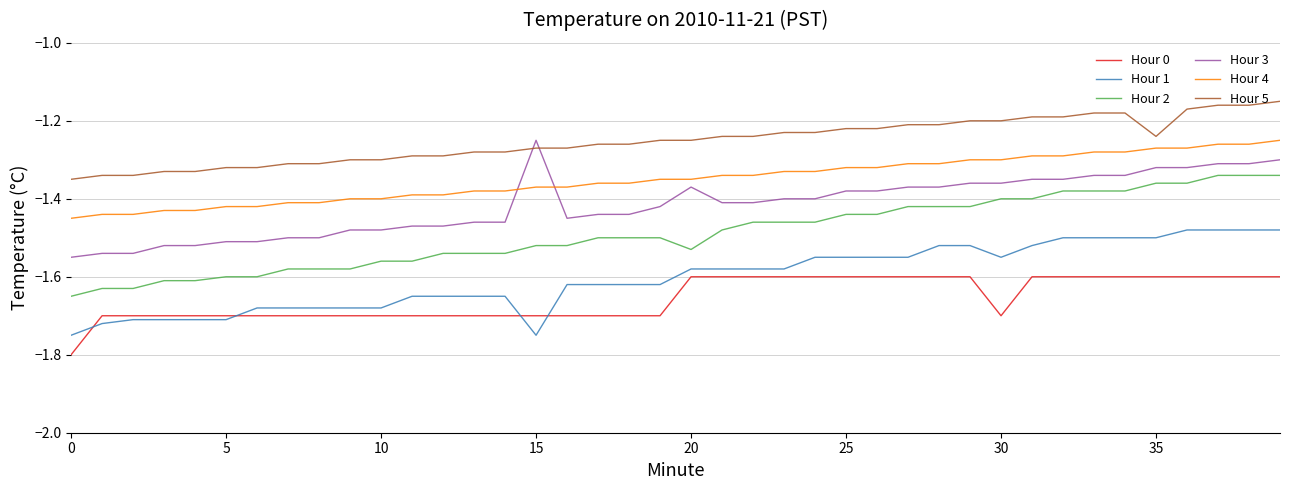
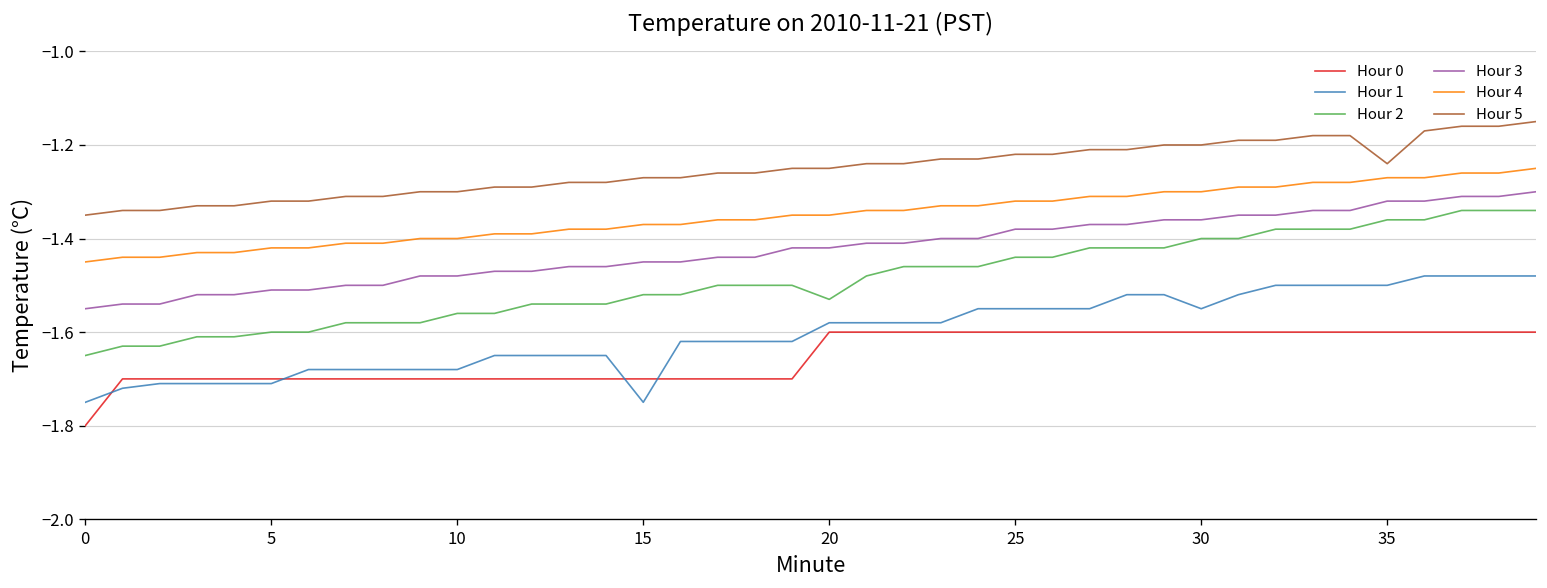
Hour 3, 15: -1.25 -> -1.45
Hour 3, 20: -1.37 -> -1.42
Hour 0, 30: -1.7 -> -1.6
